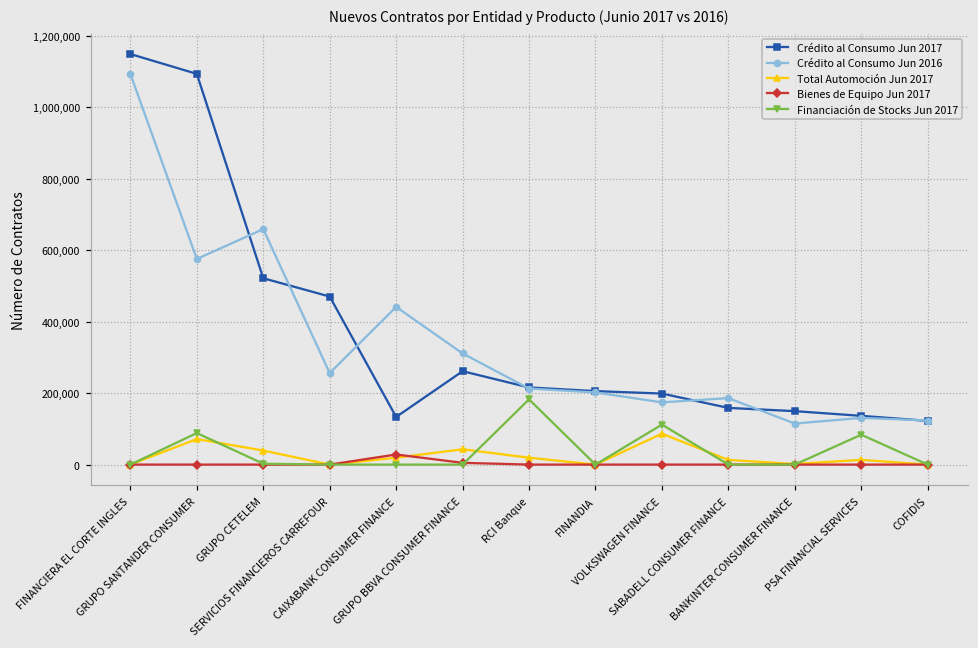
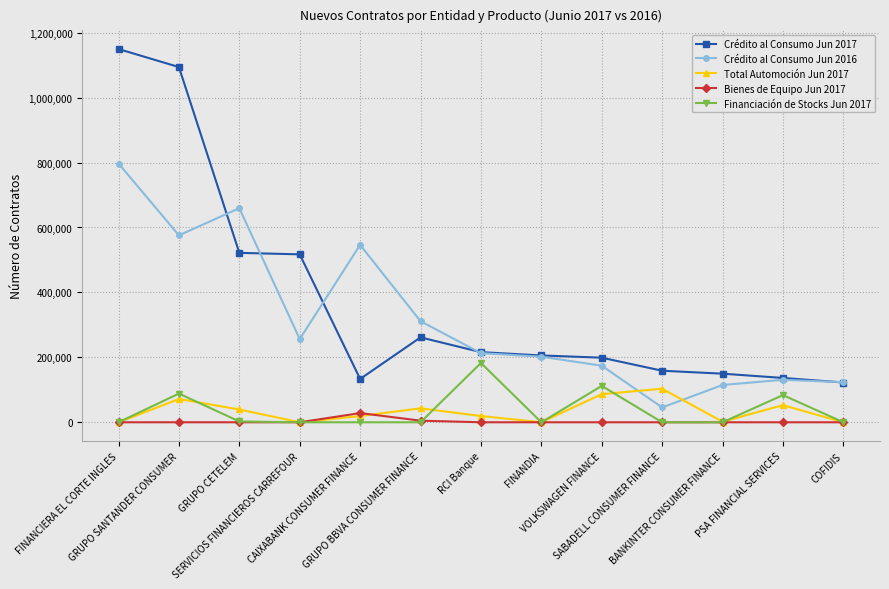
Crédito al Consumo Jun 2016, FINANCIERA EL CORTE INGLES: 1,090,000 -> 800,000
Crédito al Consumo Jun 2017, SERVICIOS FINANCIEROS CARREFOUR: 470,000 -> 520,000
Crédito al Consumo Jun 2016, CAIXABANK CONSUMER FINANCE: 440,000 -> 550,000
Crédito al Consumo Jun 2016, SABADELL CONSUMER FINANCE: 190,000 -> 50,000
Total Automoción Jun 2017, SABADELL CONSUMER FINANCE: 10,000 -> 100,000
Total Automoción Jun 2017, PSA FINANCIAL SERVICES: 10,000 -> 50,000
